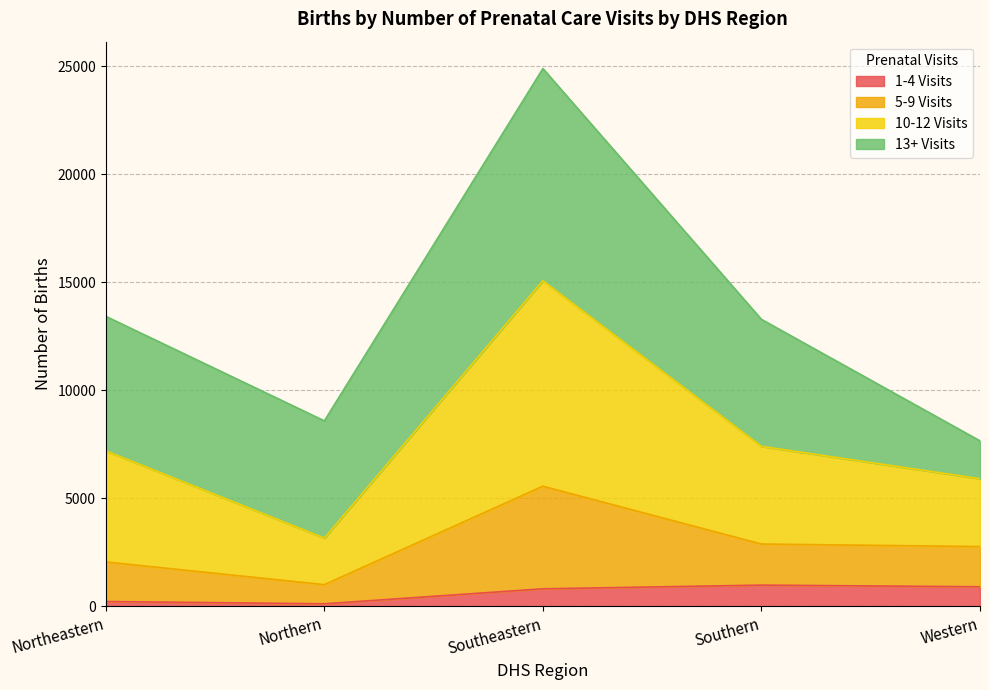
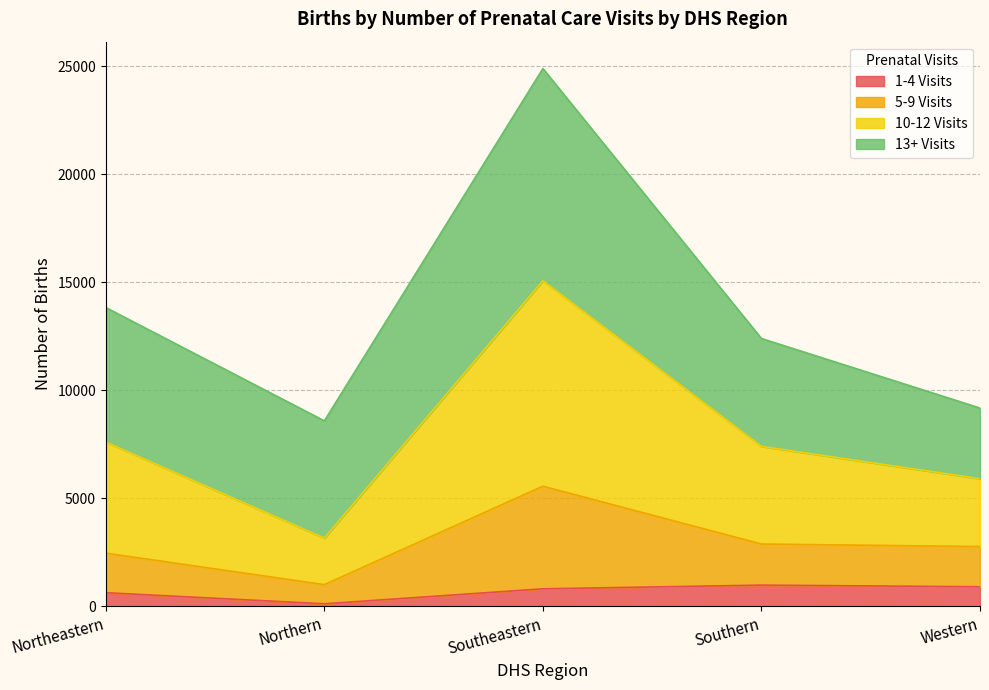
1-4 Visits, Northeastern: 200 -> 600
13+ Visits, Southern: 5900 -> 5000
13+ Visits, Western: 1800 -> 3300
